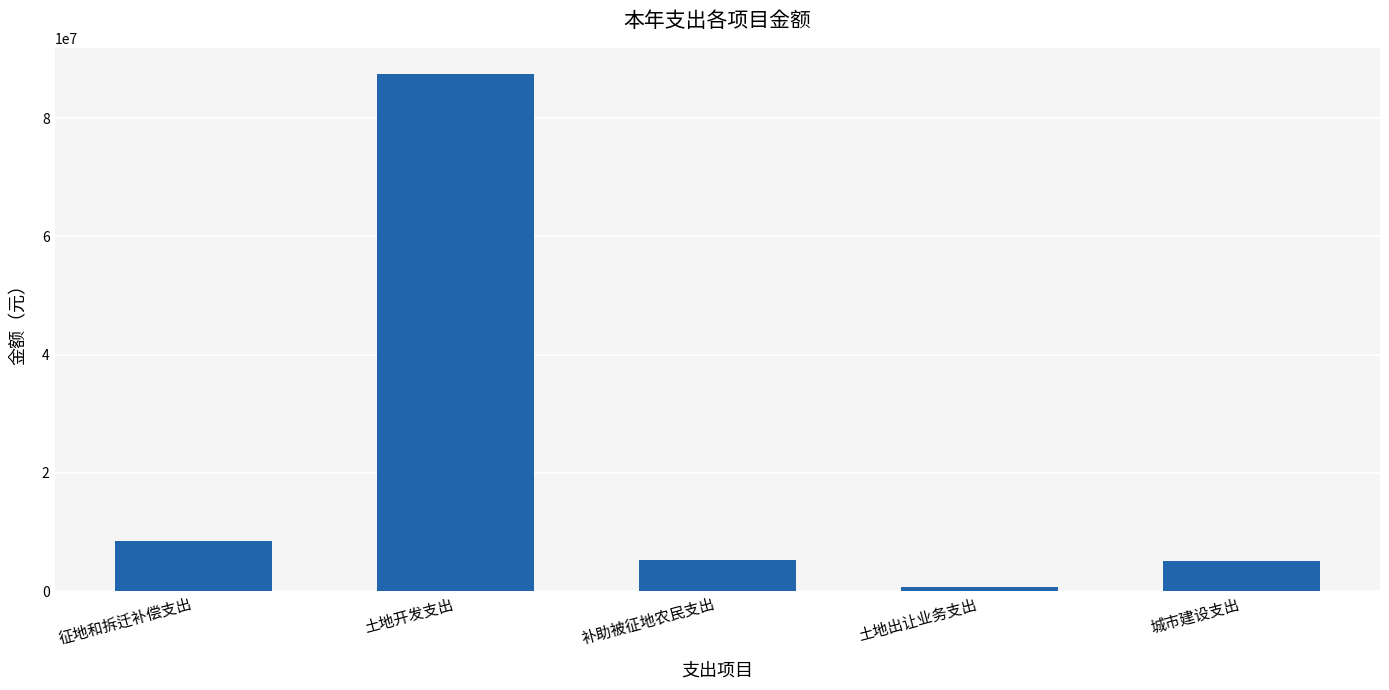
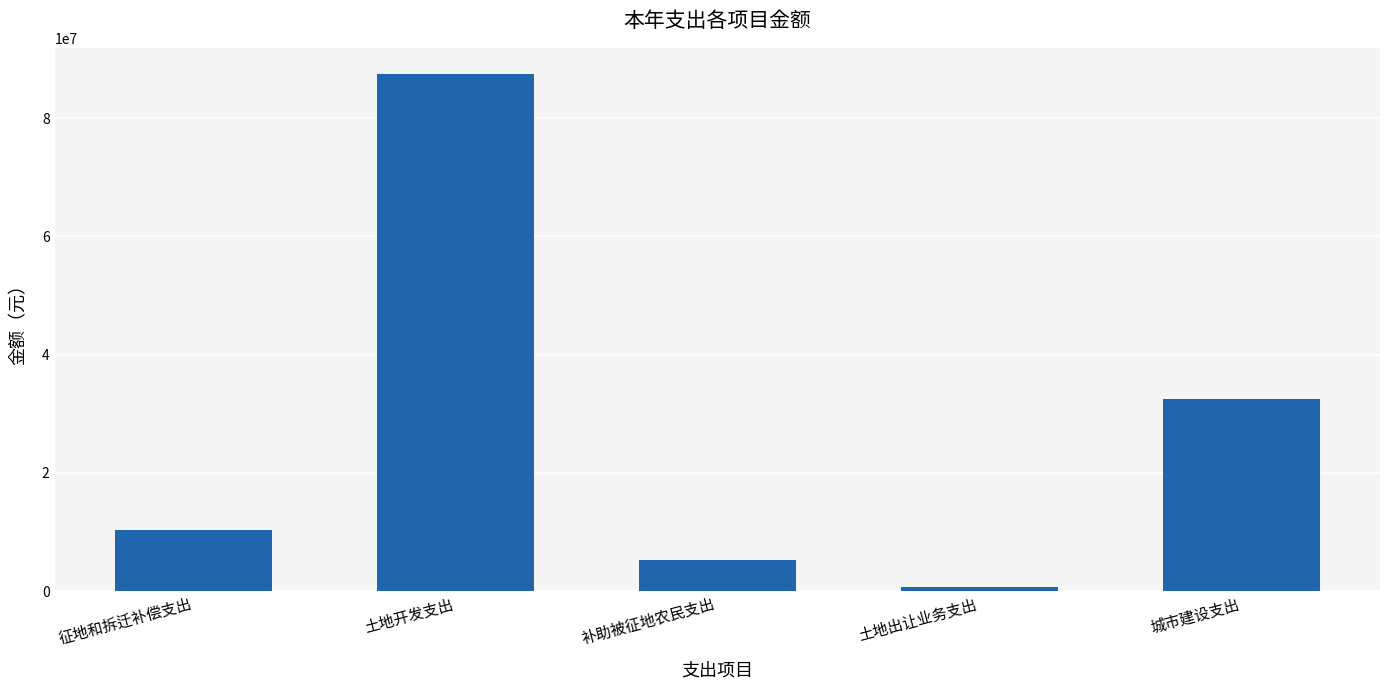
征地和拆迁补偿支出: 8000000 -> 10000000
城市建设支出: 5000000 -> 33000000
